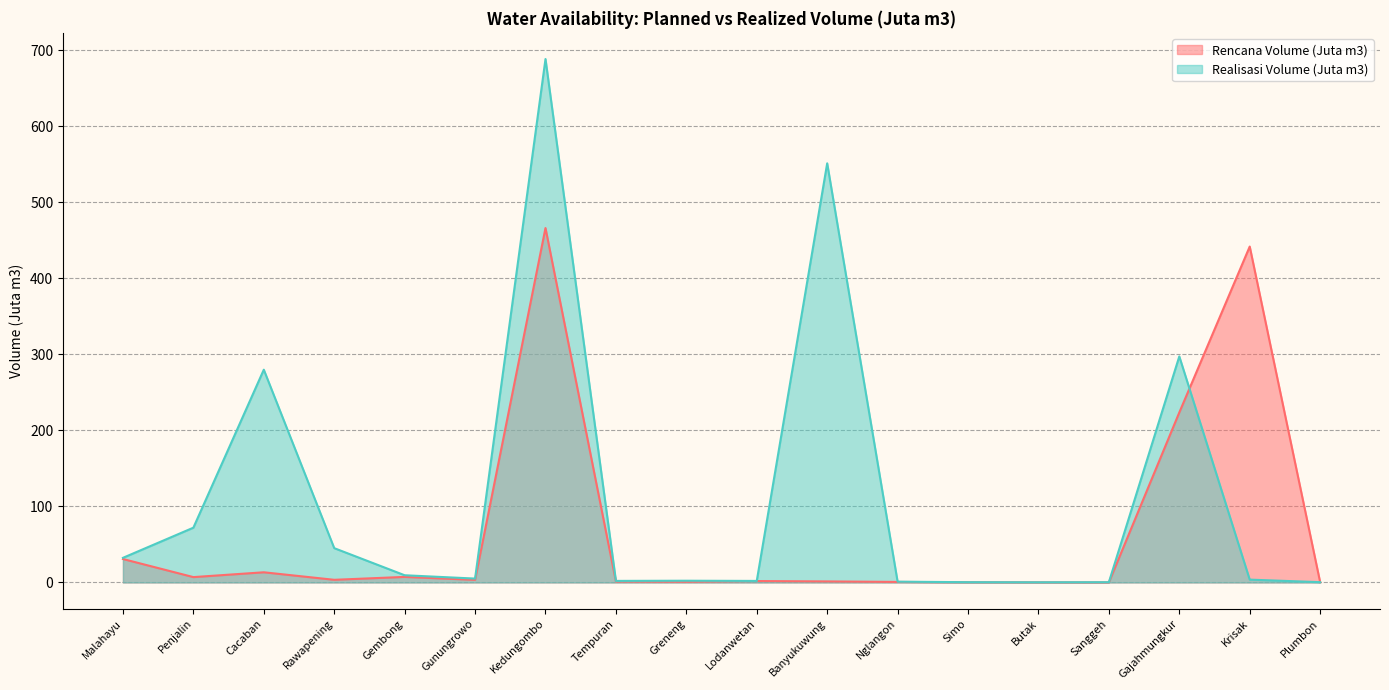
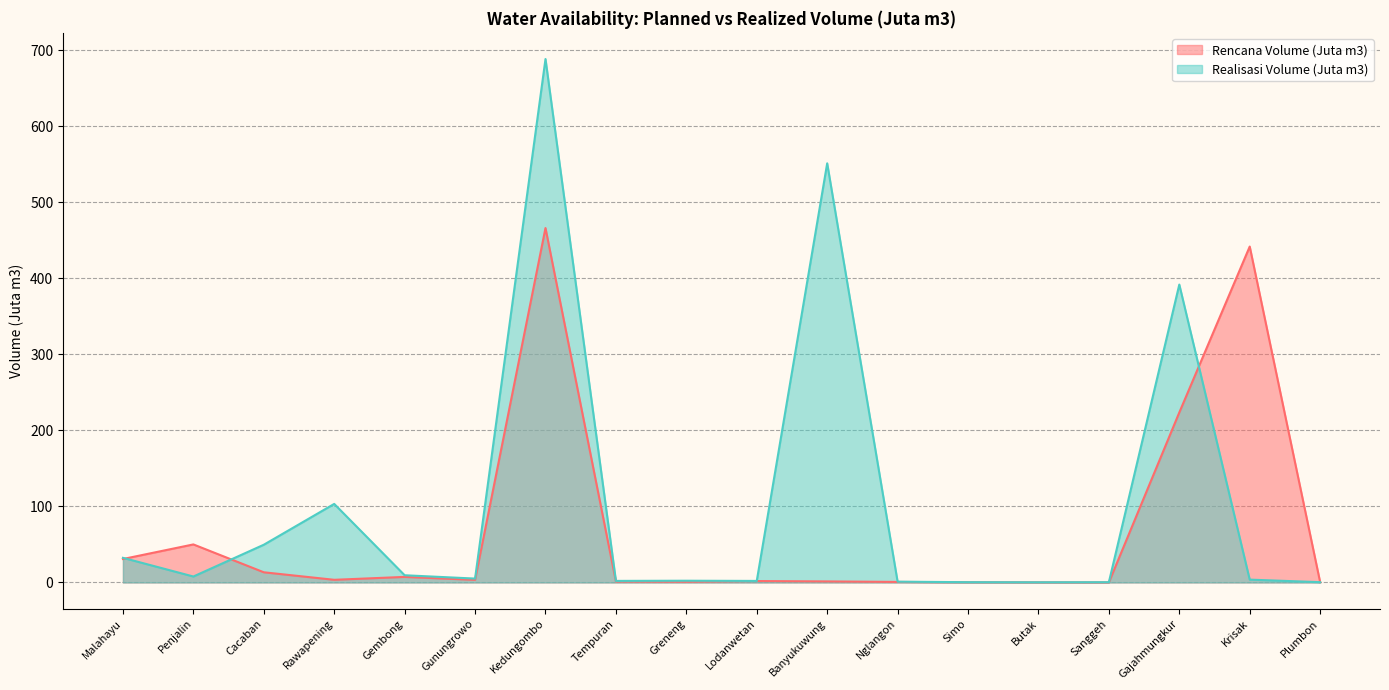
Rencana Volume (Juta m3), Penjalin: 10 -> 50
Realisasi Volume (Juta m3), Penjalin: 70 -> 10
Realisasi Volume (Juta m3), Cacaban: 280 -> 50
Realisasi Volume (Juta m3), Rawapening: 50 -> 100
Realisasi Volume (Juta m3), Gajahmungkur: 300 -> 390
